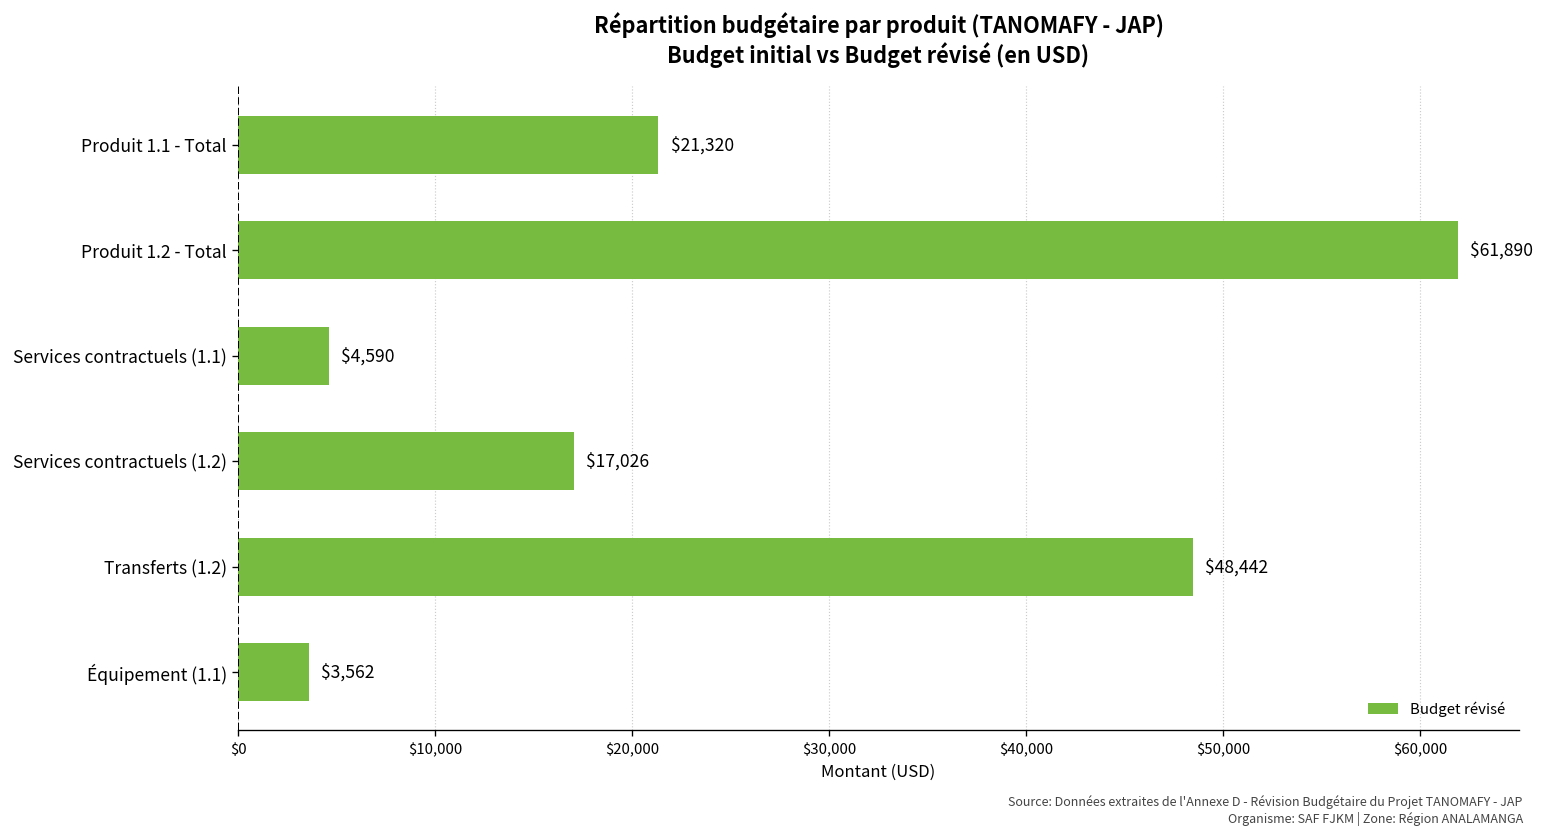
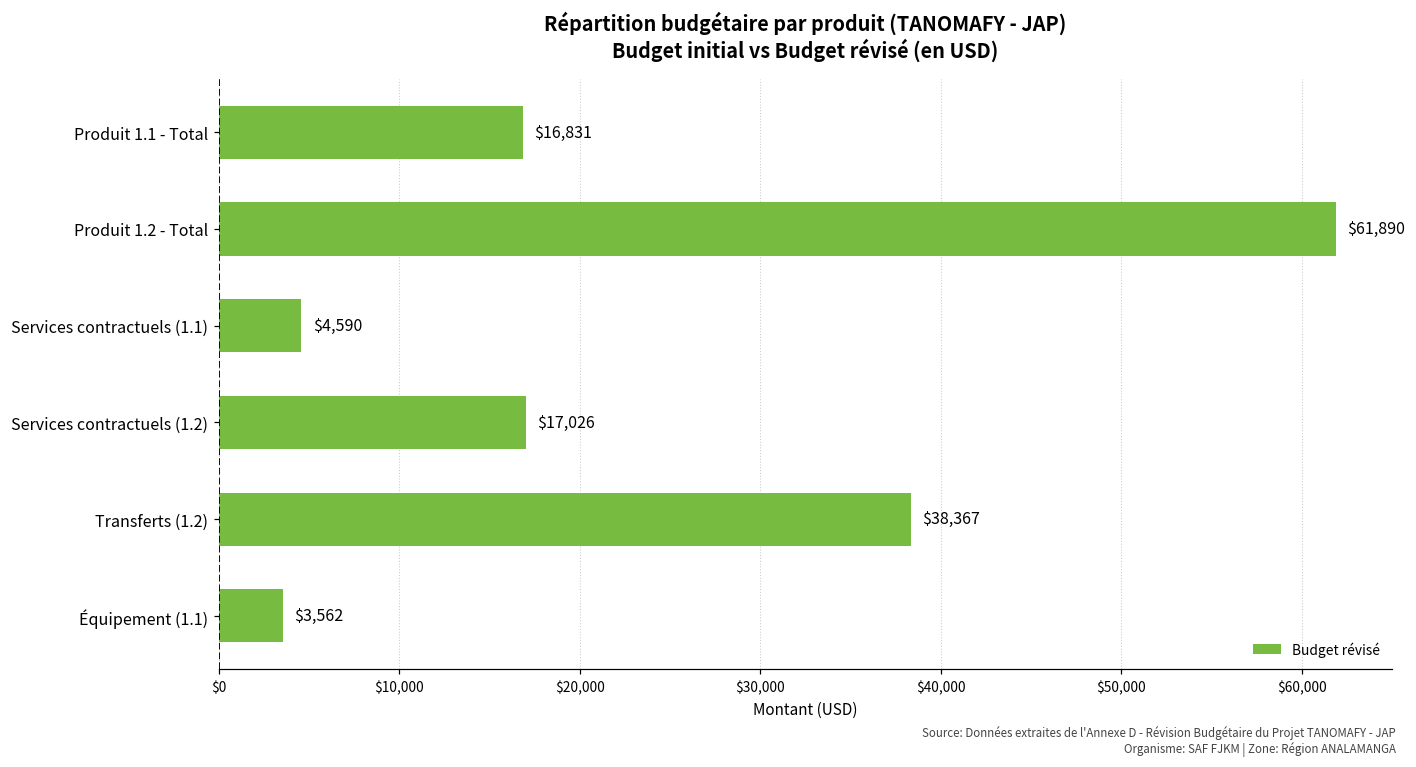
Produit 1.1 - Total: $21,320 -> $16,831
Transferts (1.2): $48,442 -> $38,367
